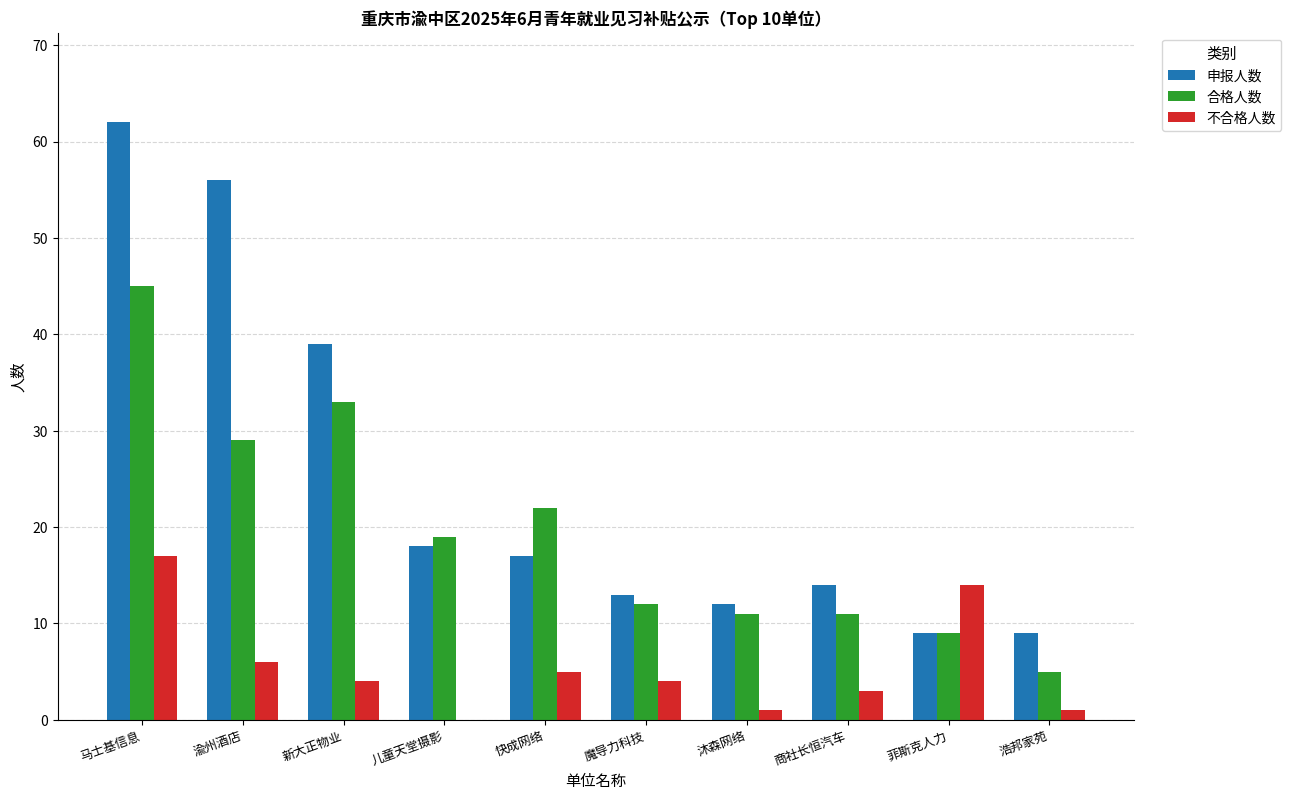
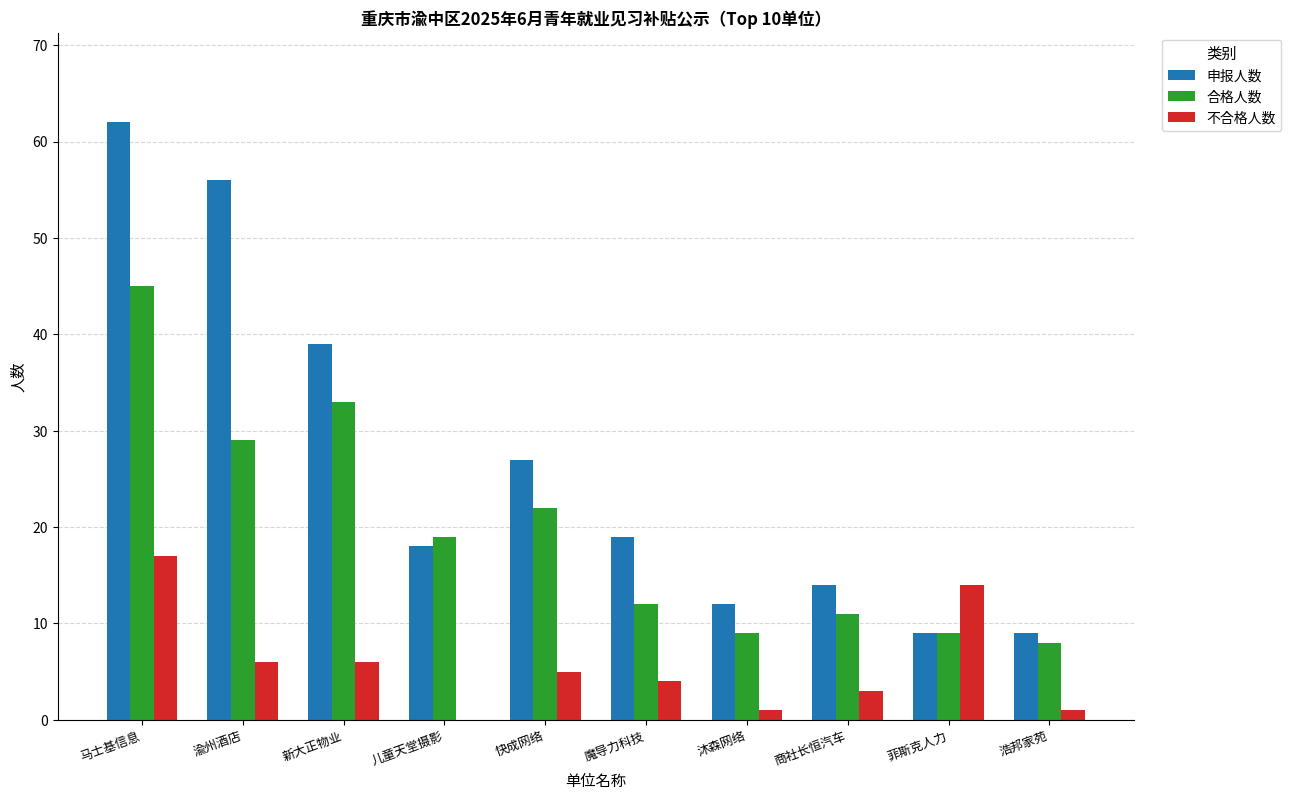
不合格人数, 新大正物业: 4 -> 6
申报人数, 快成网络: 17 -> 27
申报人数, 魔导力科技: 13 -> 19
合格人数, 沐森网络: 11 -> 9
合格人数, 浩邦家苑: 5 -> 8
